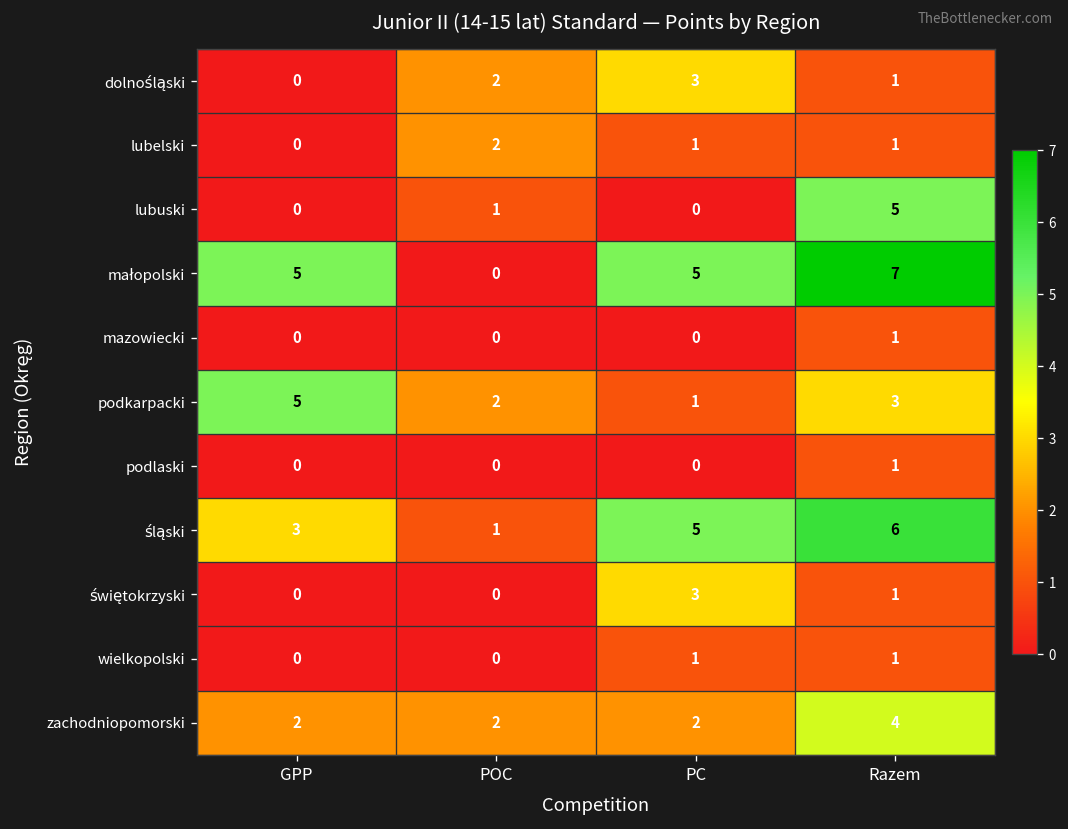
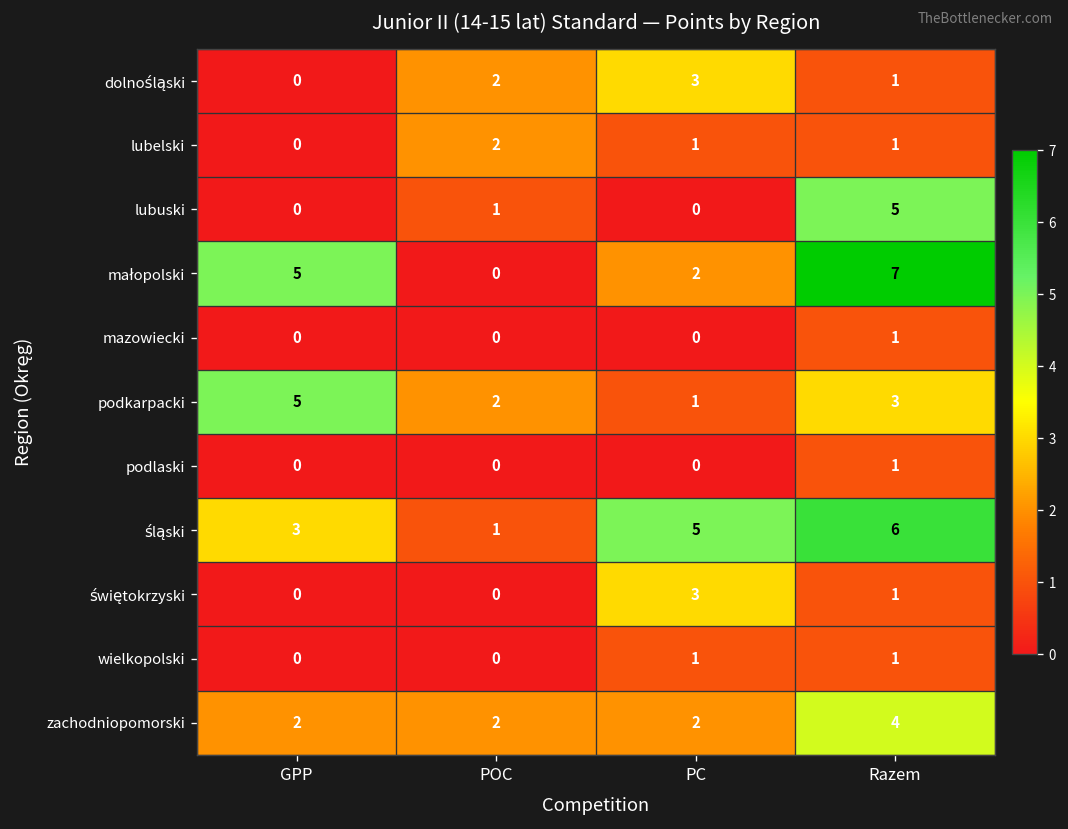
małopolski, PC: 5 -> 2
